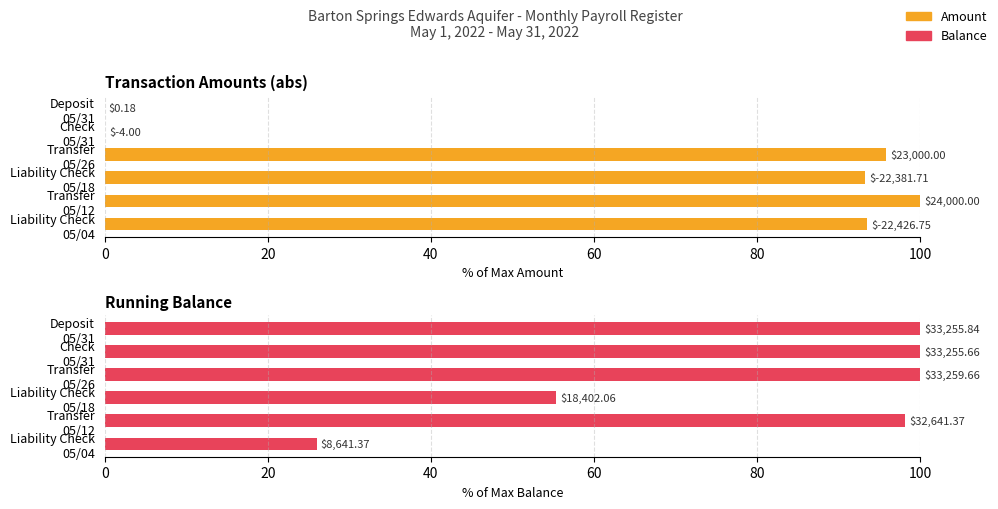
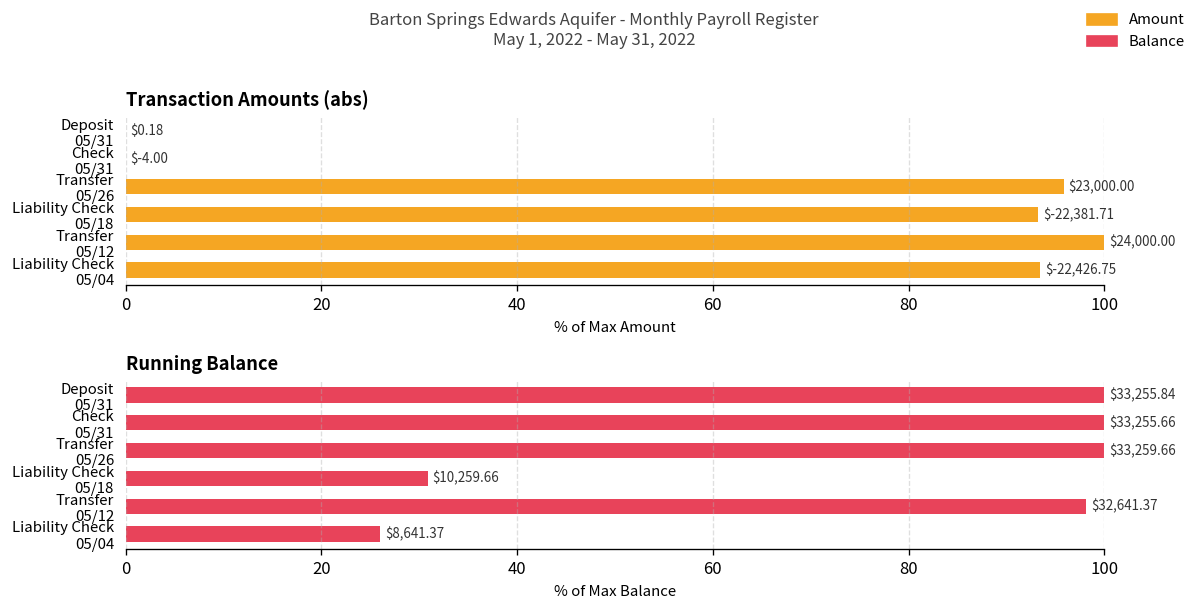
Running Balance, Liability Check 05/18: $18,402.06 -> $10,259.66
